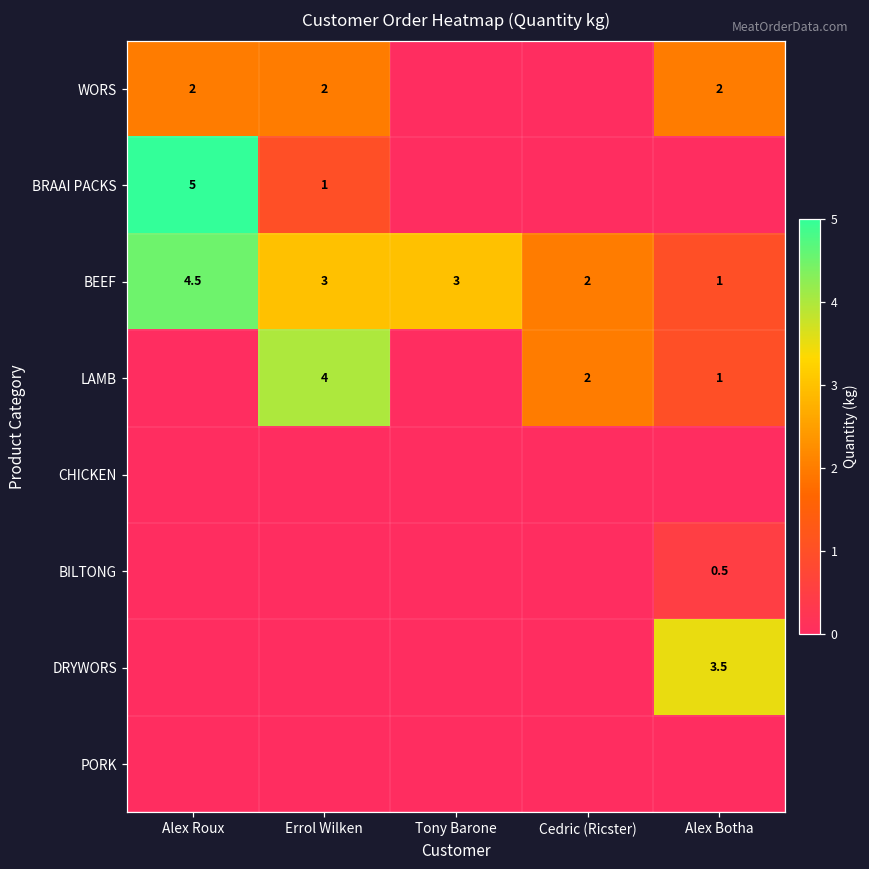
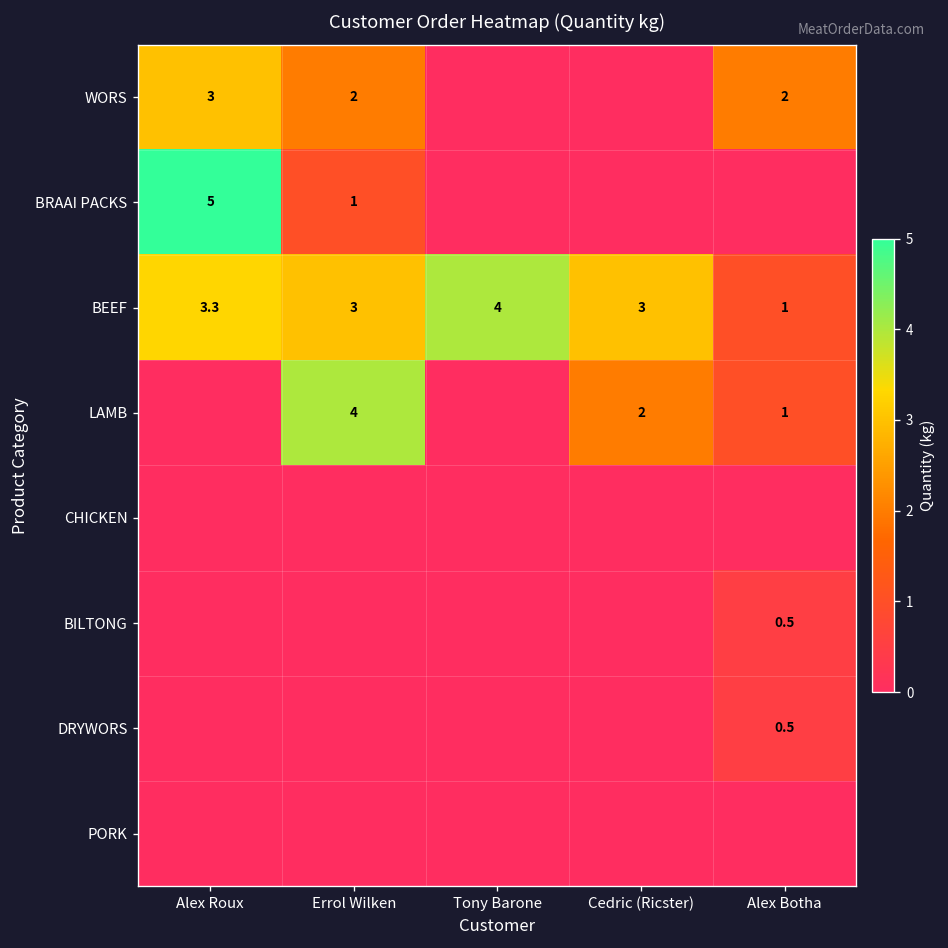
WORS, Alex Roux: 2 -> 3
BEEF, Alex Roux: 4.5 -> 3.3
BEEF, Tony Barone: 3 -> 4
BEEF, Cedric (Ricster): 2 -> 3
DRYWORS, Alex Botha: 3.5 -> 0.5
